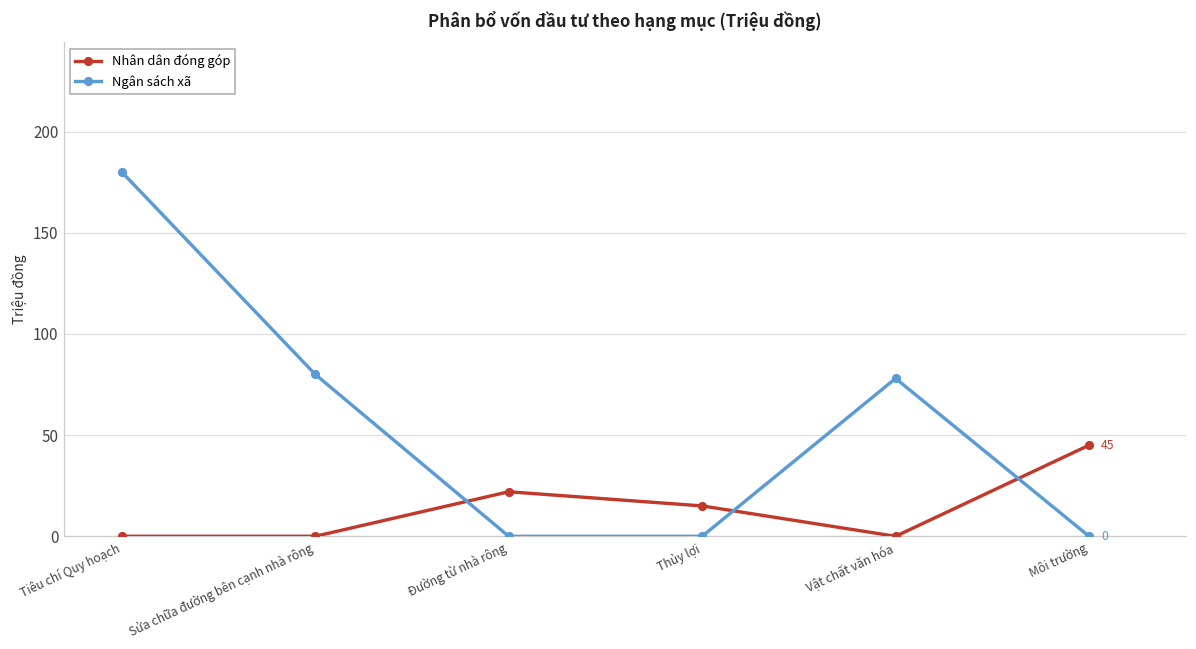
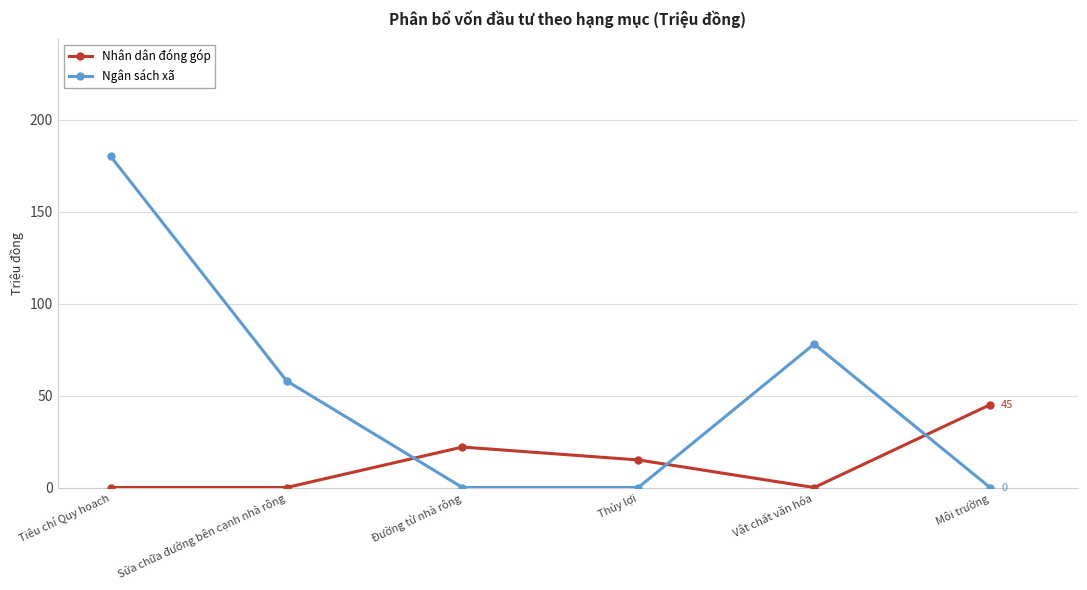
Ngân sách xã, Sửa chữa đường bên cạnh nhà rông: 80 -> 58
